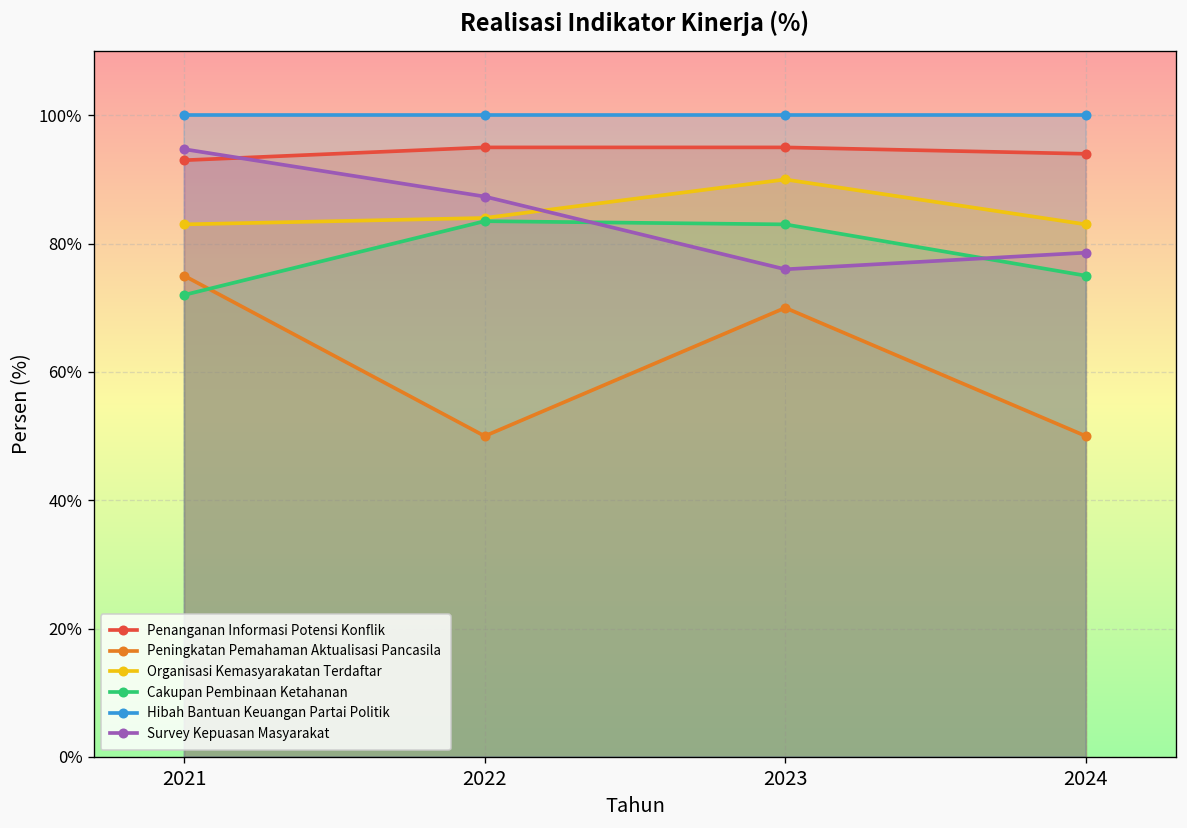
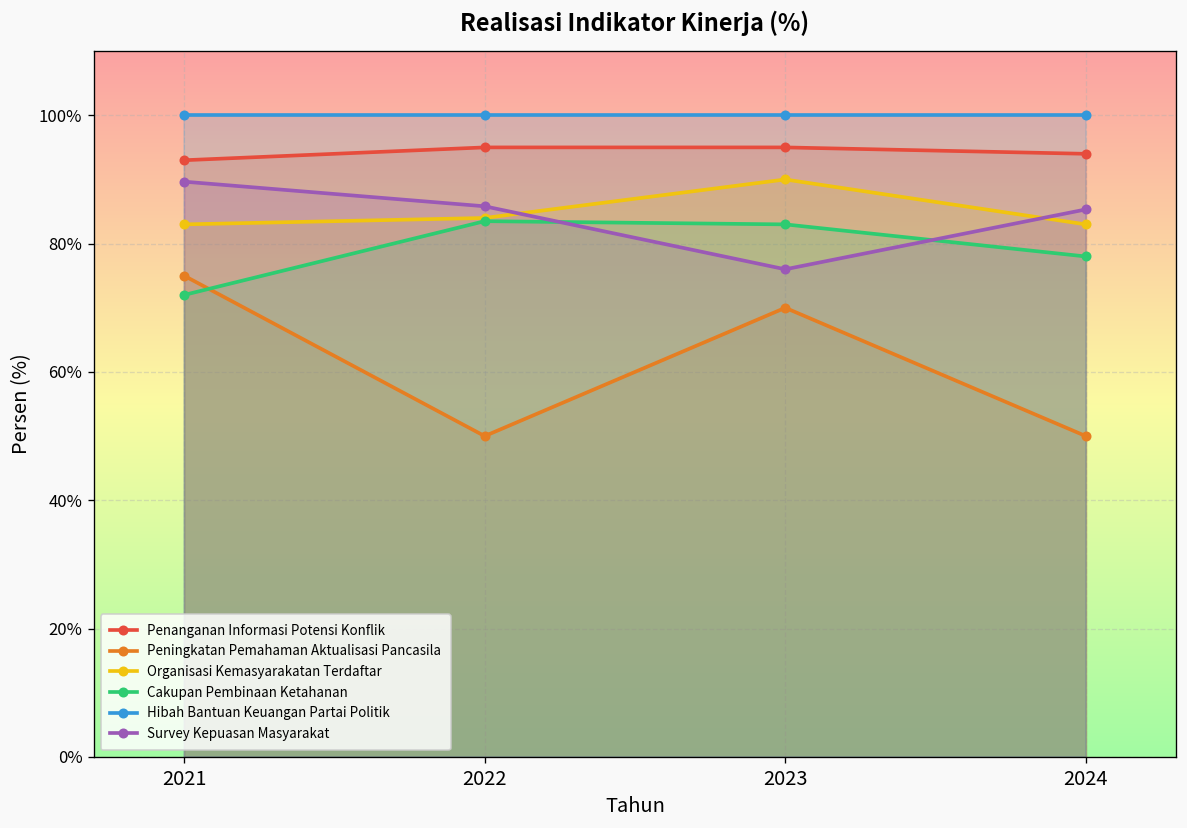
Survey Kepuasan Masyarakat, 2021: 95% -> 90%
Survey Kepuasan Masyarakat, 2022: 87% -> 86%
Cakupan Pembinaan Ketahanan, 2024: 75% -> 78%
Survey Kepuasan Masyarakat, 2024: 79% -> 85%
